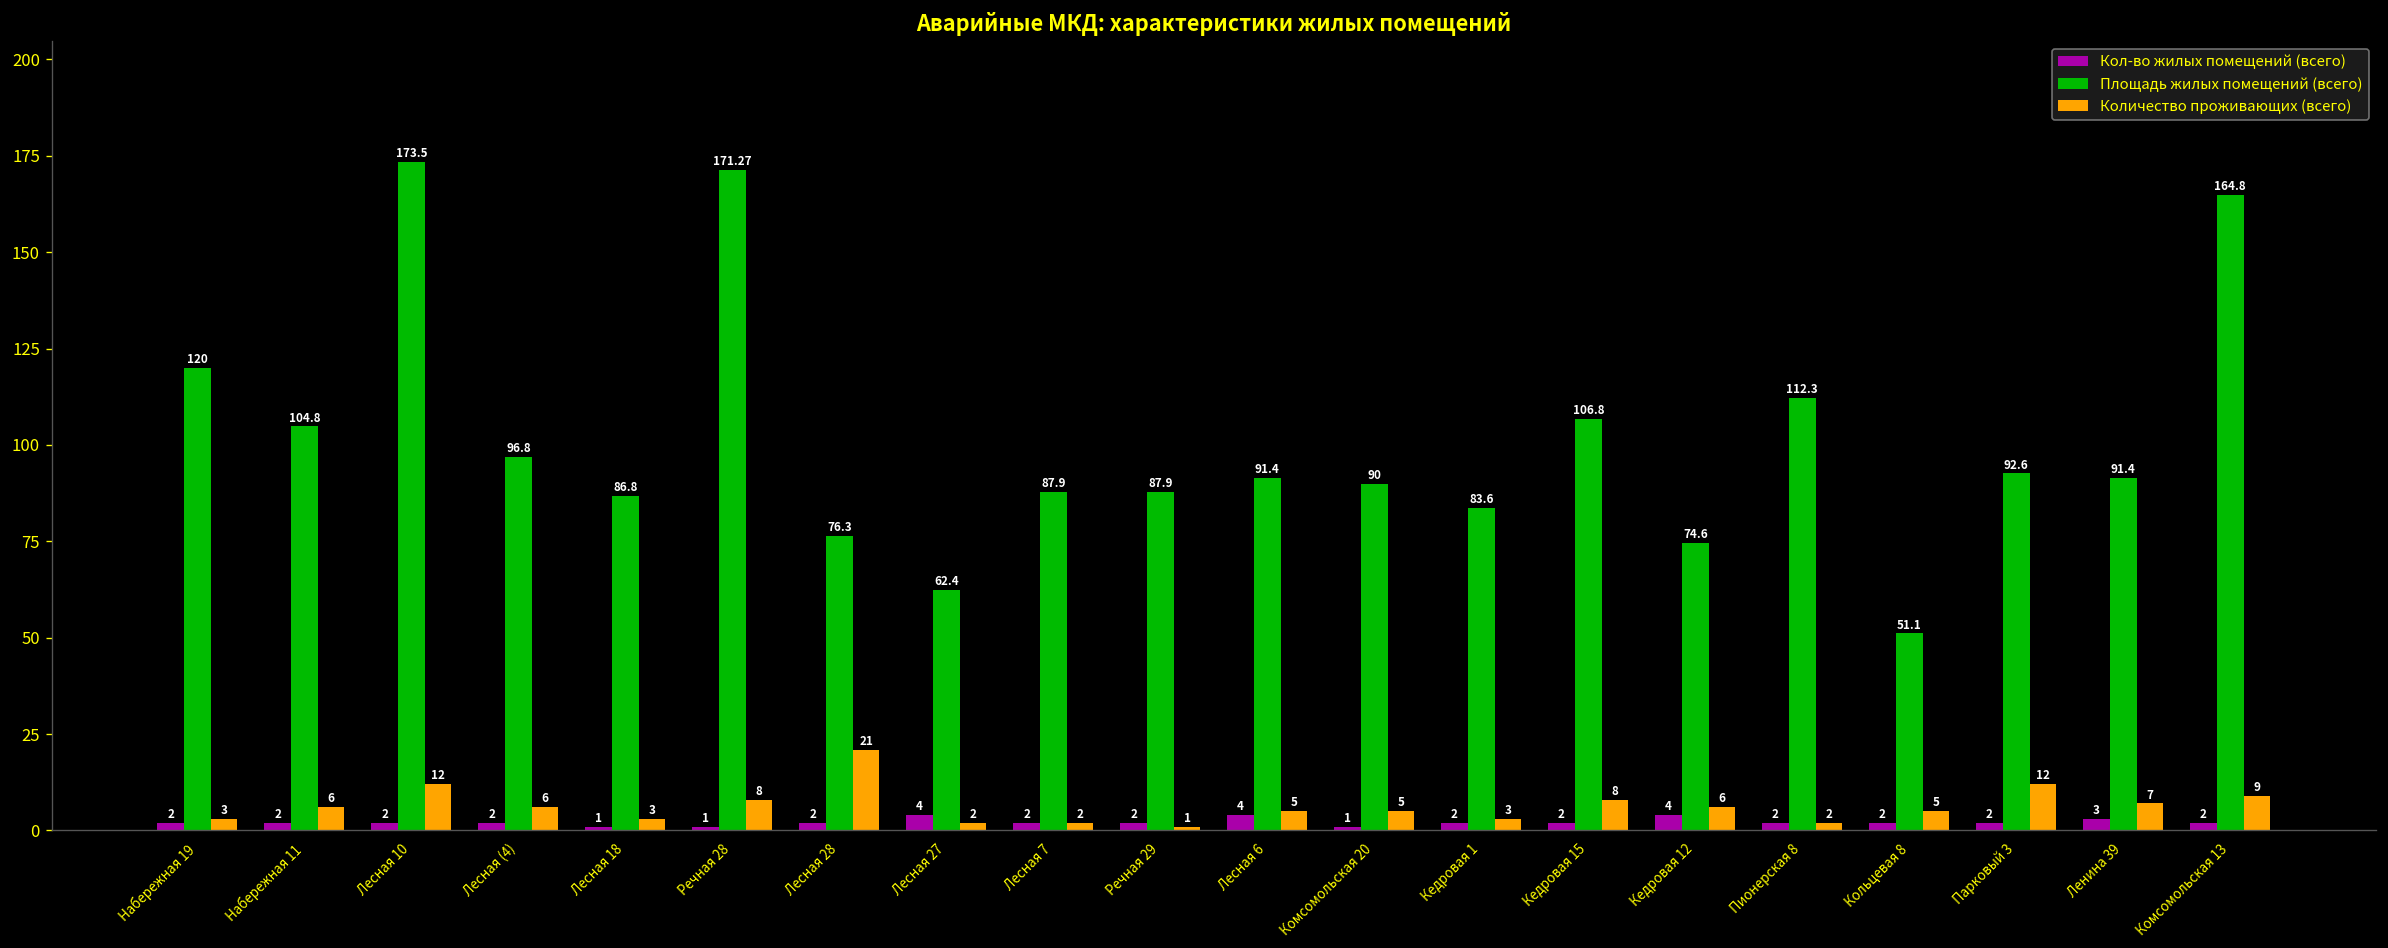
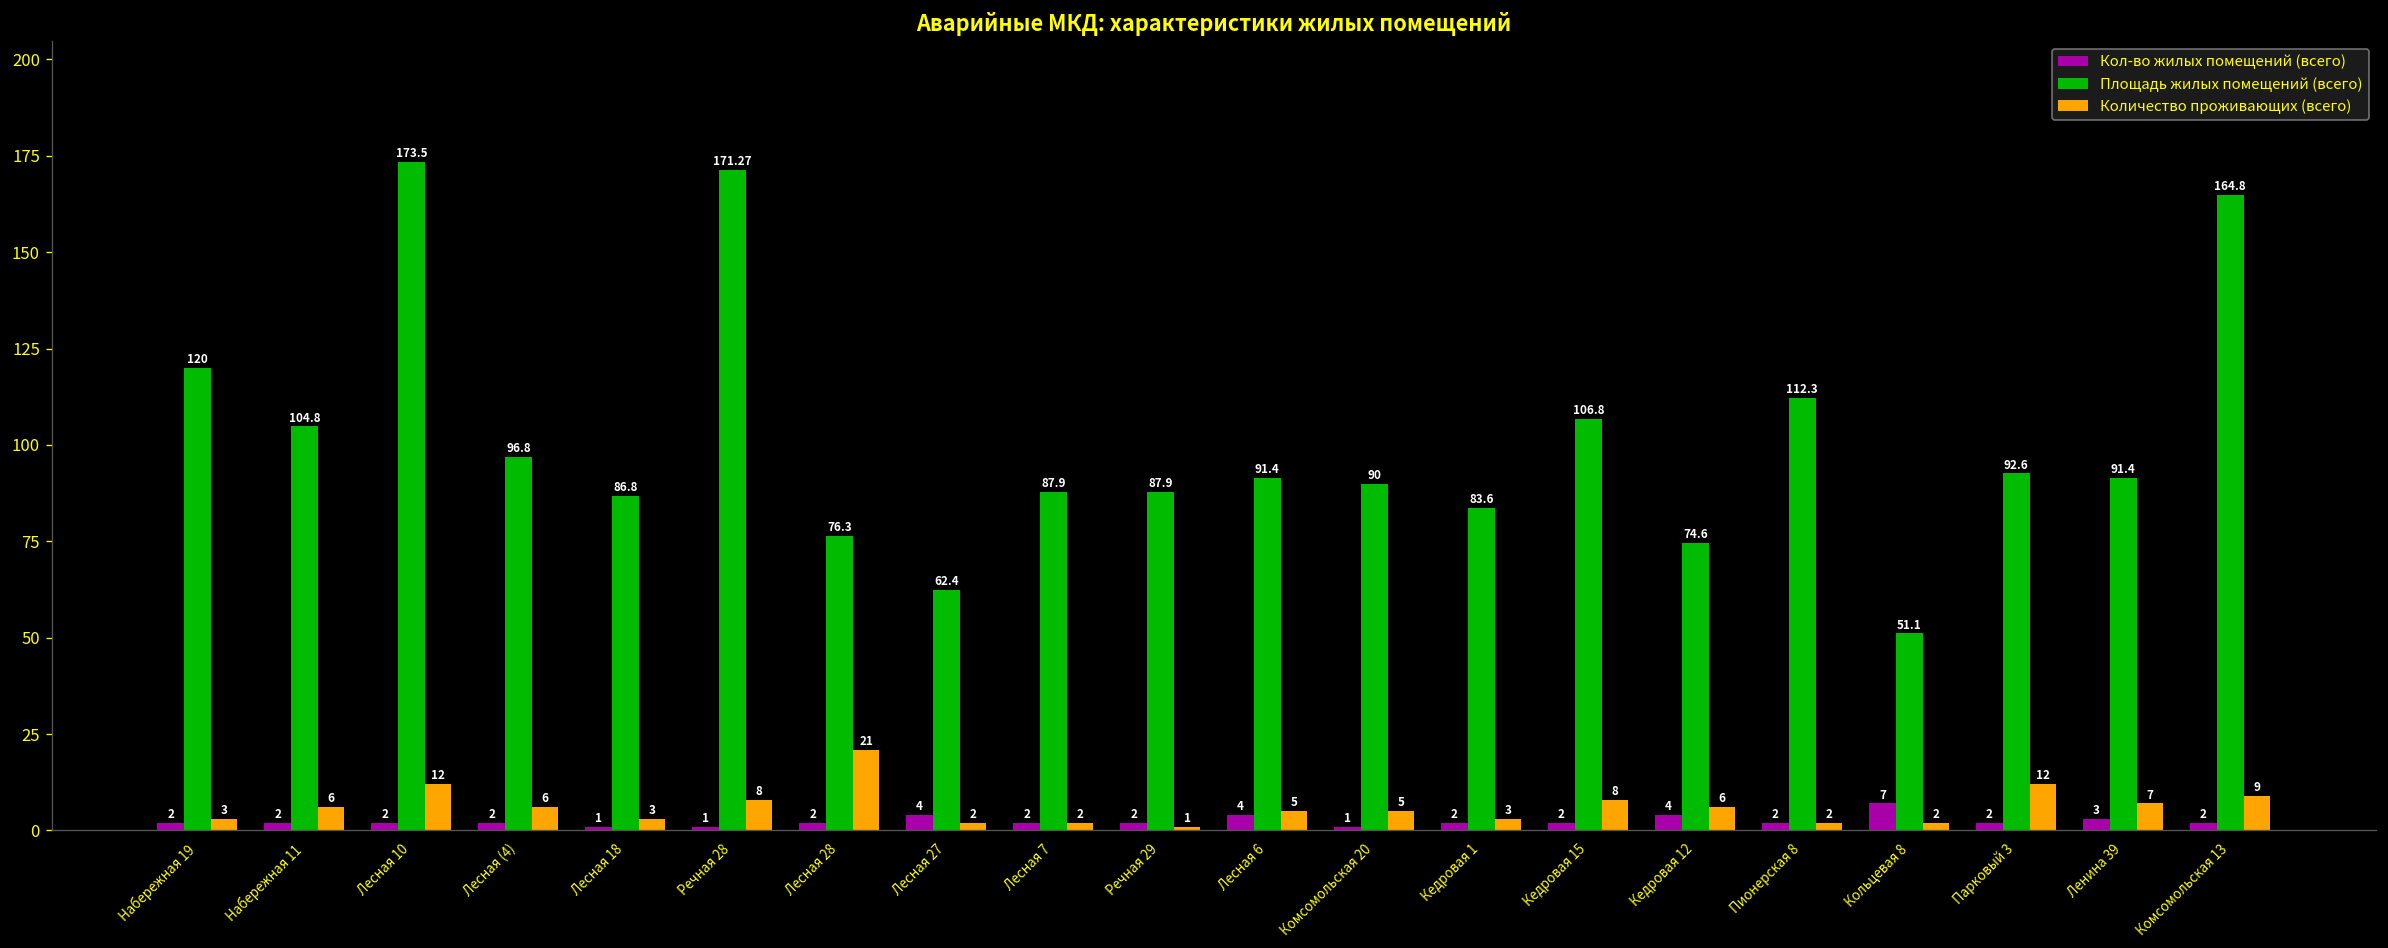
Кол-во жилых помещений (всего), Кольцевая 8: 2 -> 7
Количество проживающих (всего), Кольцевая 8: 5 -> 2
